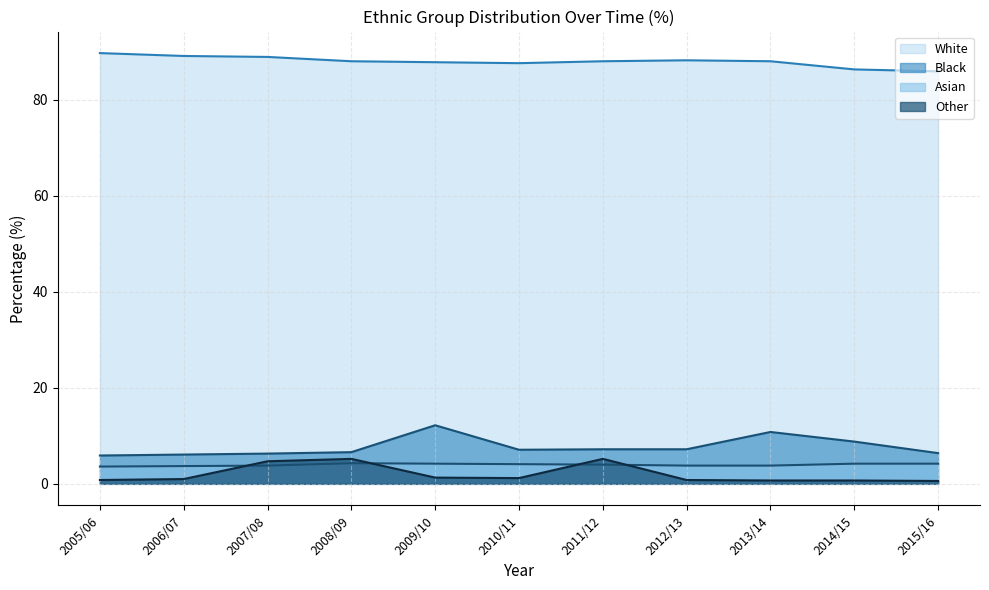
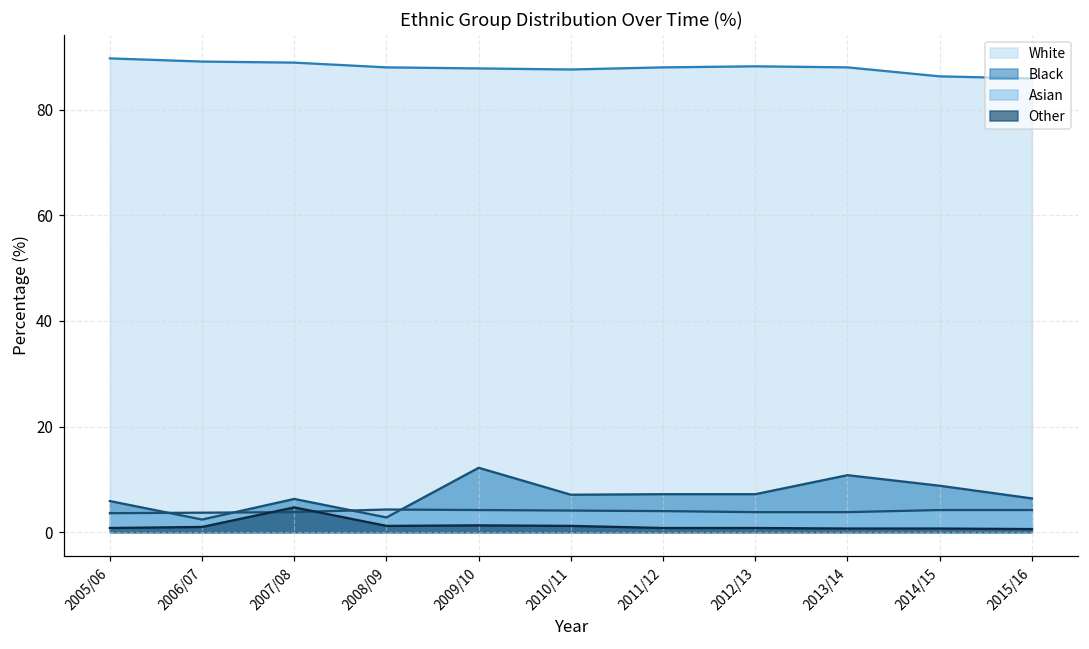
Black, 2006/07: 6 -> 2
Black, 2008/09: 7 -> 3
Other, 2008/09: 5 -> 1
Other, 2011/12: 5 -> 1
